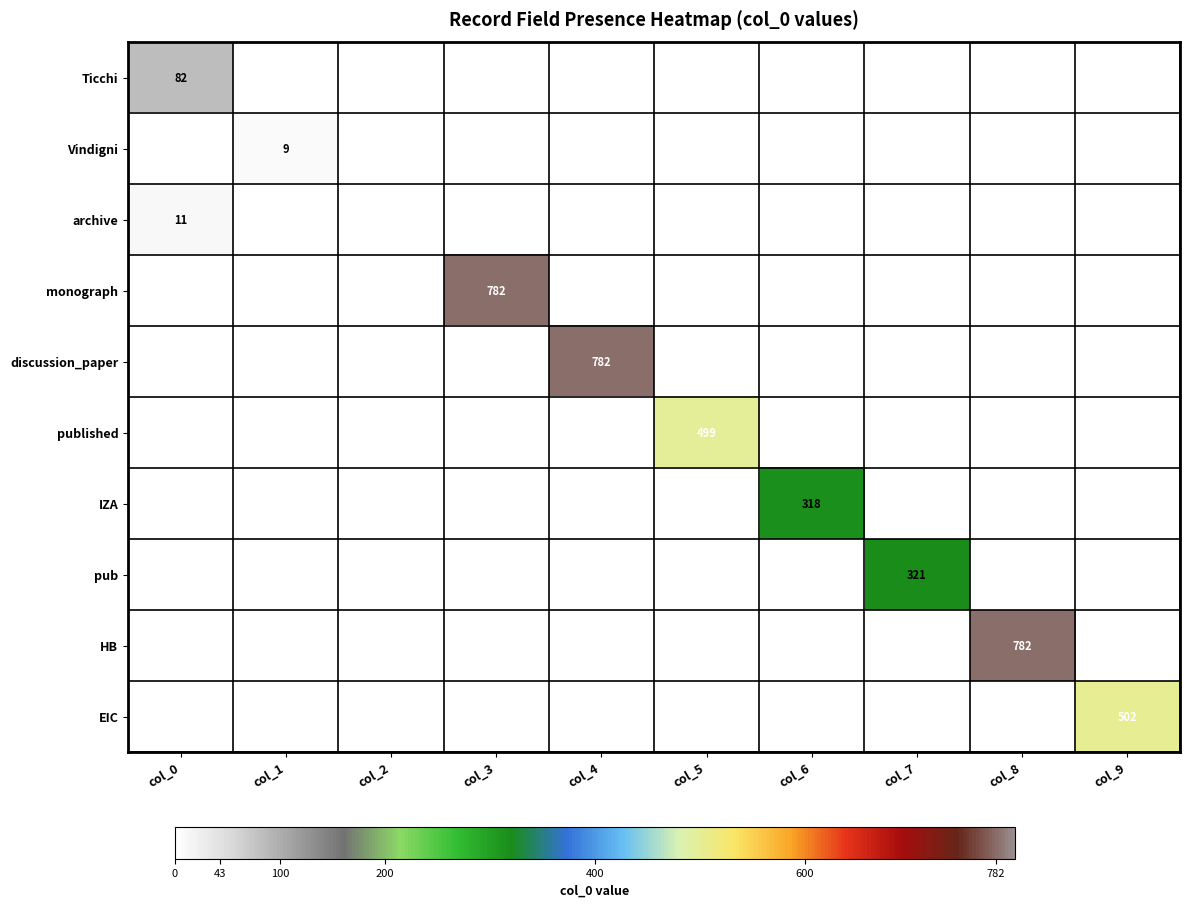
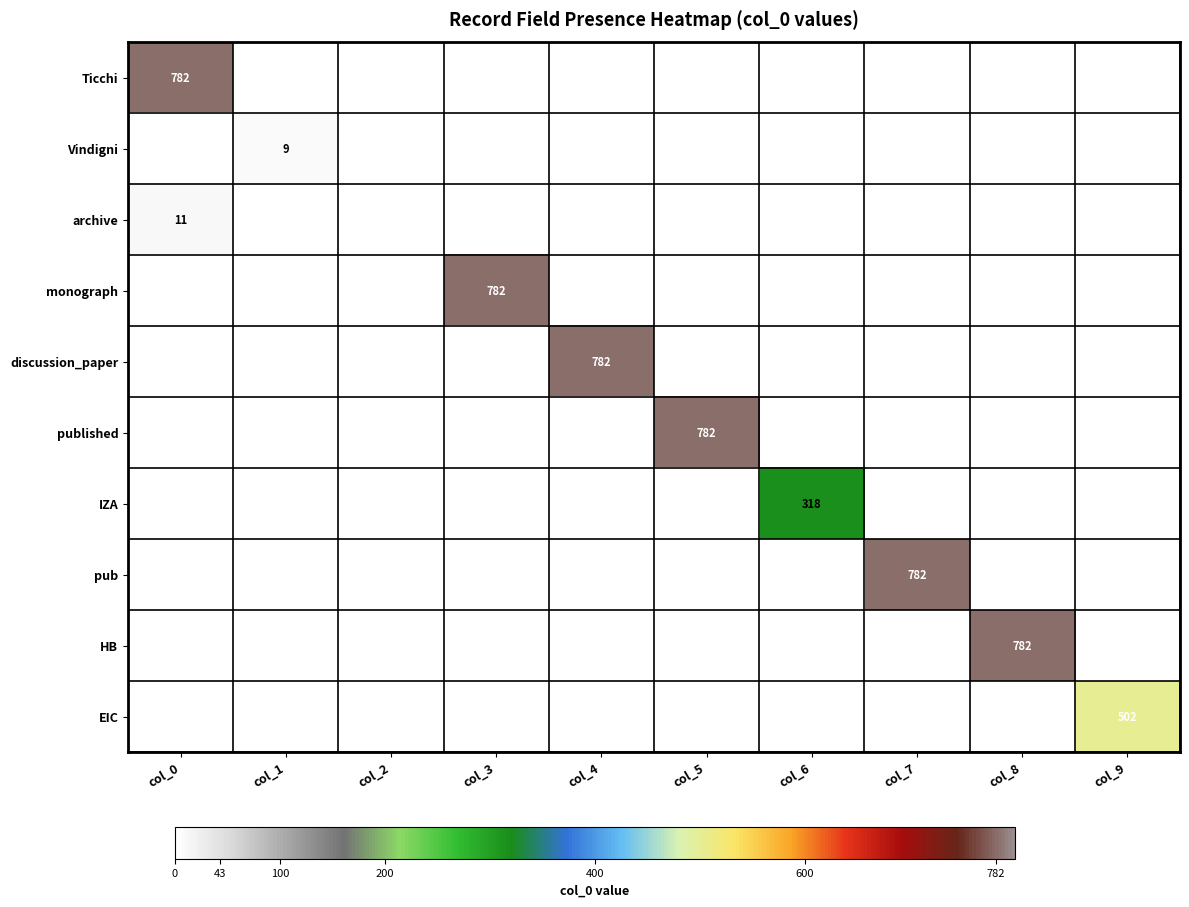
Ticchi, col_0: 82 -> 782
published, col_5: 499 -> 782
pub, col_7: 321 -> 782
